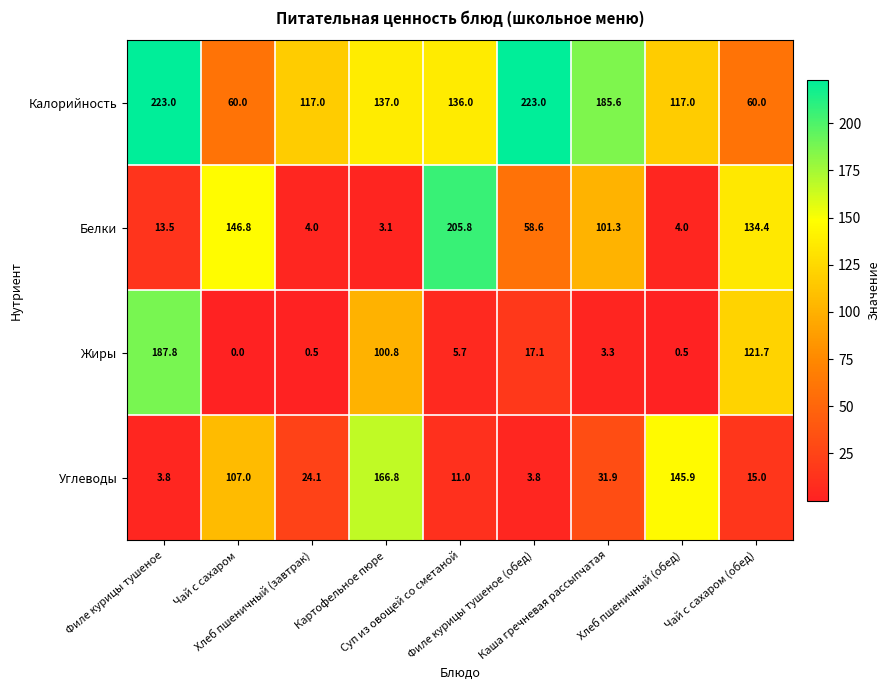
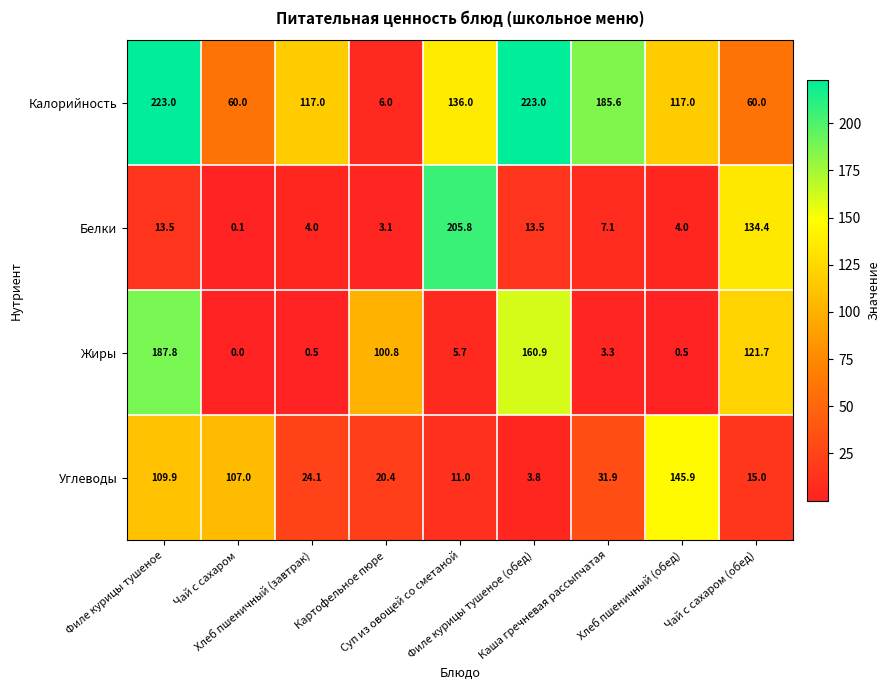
Калорийность, Картофельное пюре: 137.0 -> 6.0
Белки, Чай с сахаром: 146.8 -> 0.1
Белки, Филе курицы тушеное (обед): 58.6 -> 13.5
Белки, Каша гречневая рассыпчатая: 101.3 -> 7.1
Жиры, Филе курицы тушеное (обед): 17.1 -> 160.9
Углеводы, Филе курицы тушеное: 3.8 -> 109.9
Углеводы, Картофельное пюре: 166.8 -> 20.4
